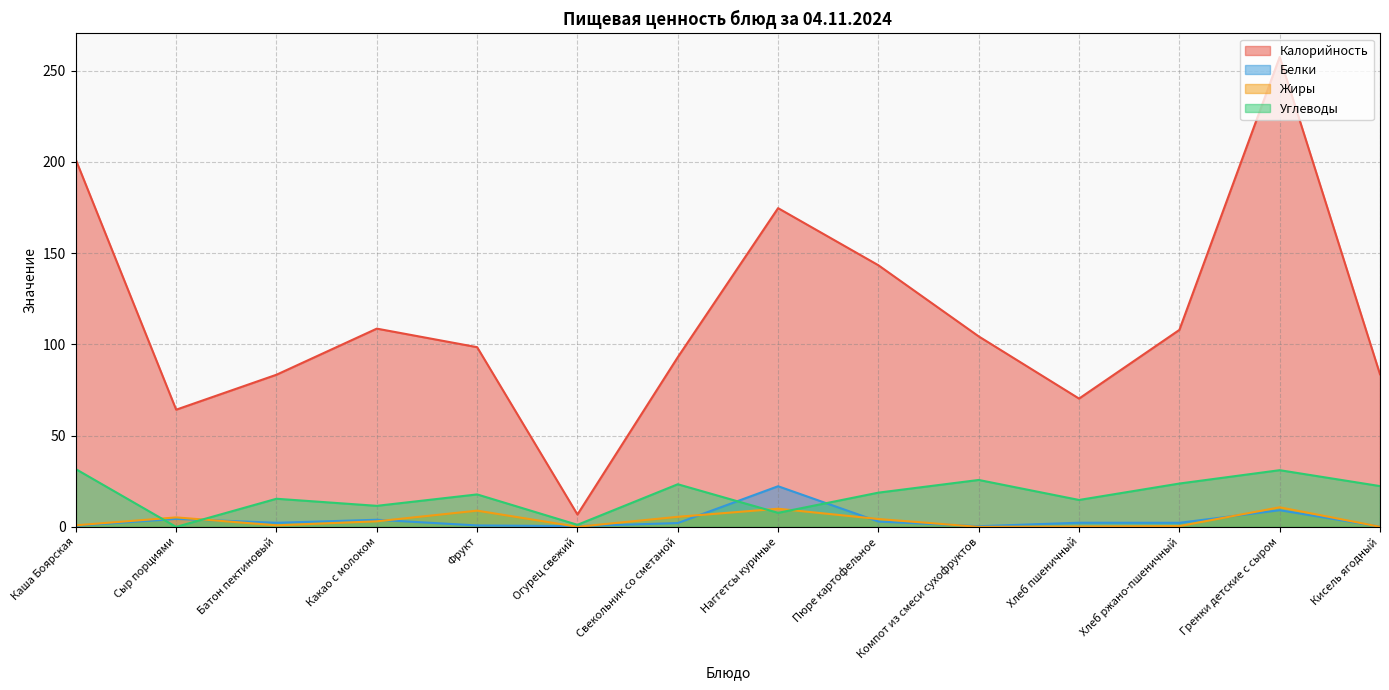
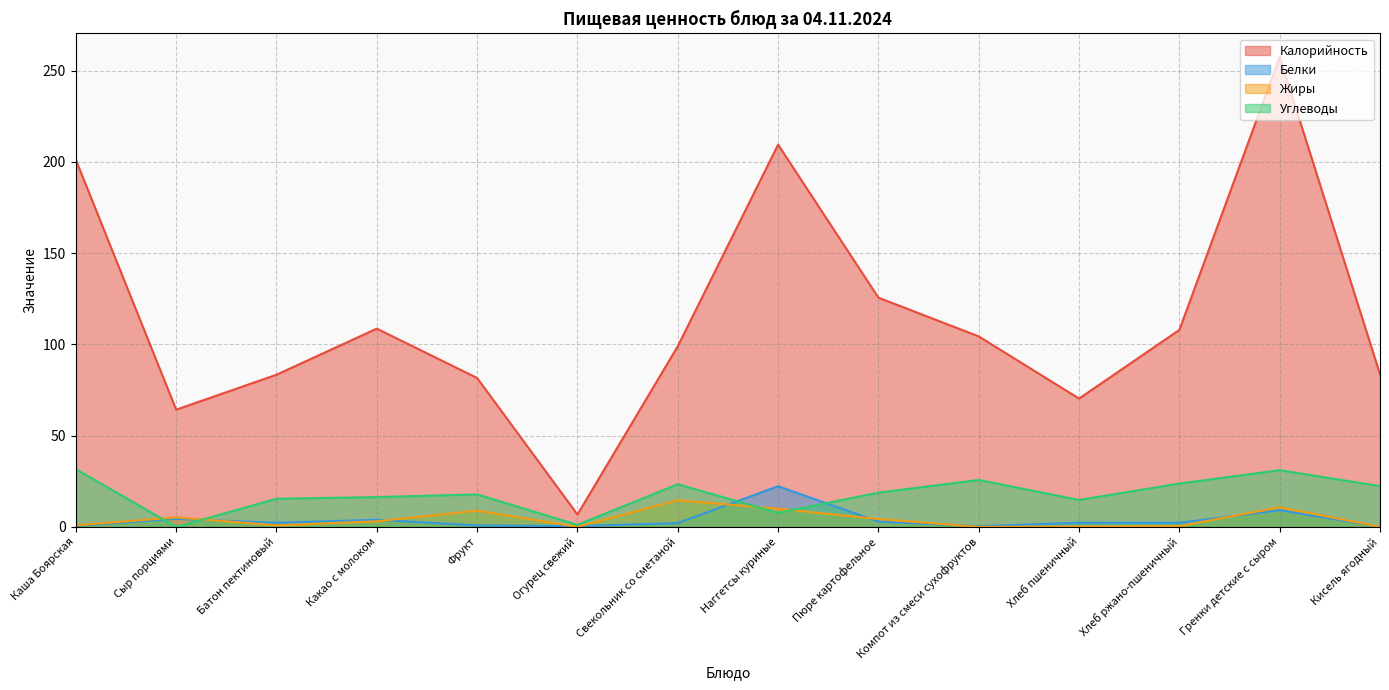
Углеводы, Какао с молоком: 12 -> 16
Калорийность, Фрукт: 99 -> 82
Калорийность, Свекольник со сметаной: 93 -> 99
Жиры, Свекольник со сметаной: 6 -> 15
Калорийность, Наггетсы куриные: 175 -> 210
Калорийность, Пюре картофельное: 143 -> 126
